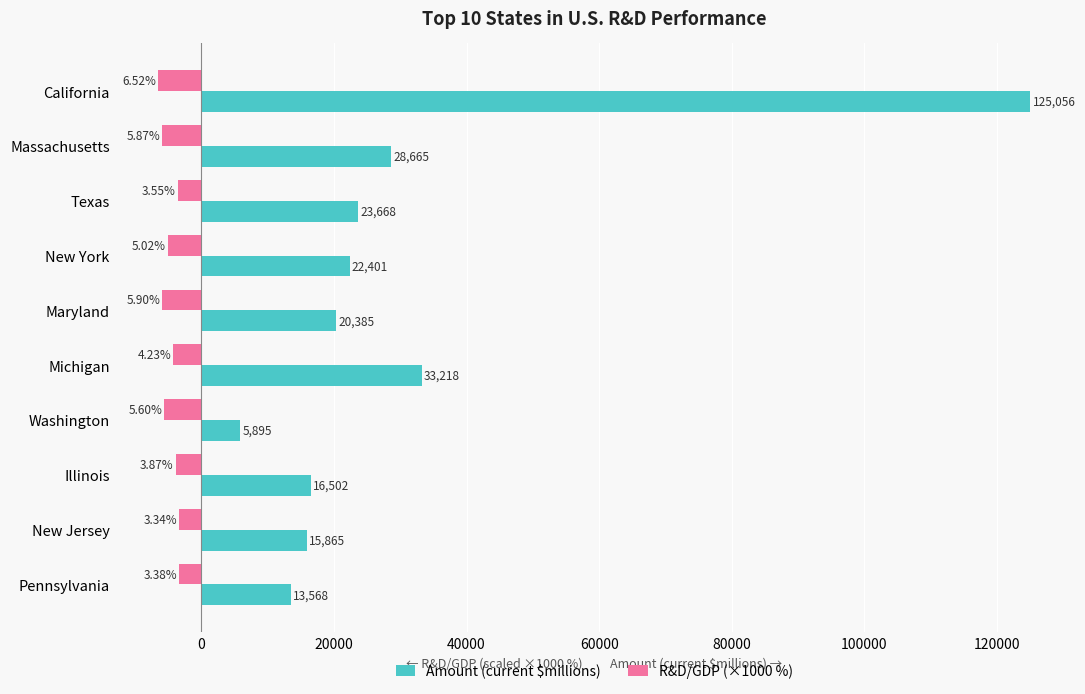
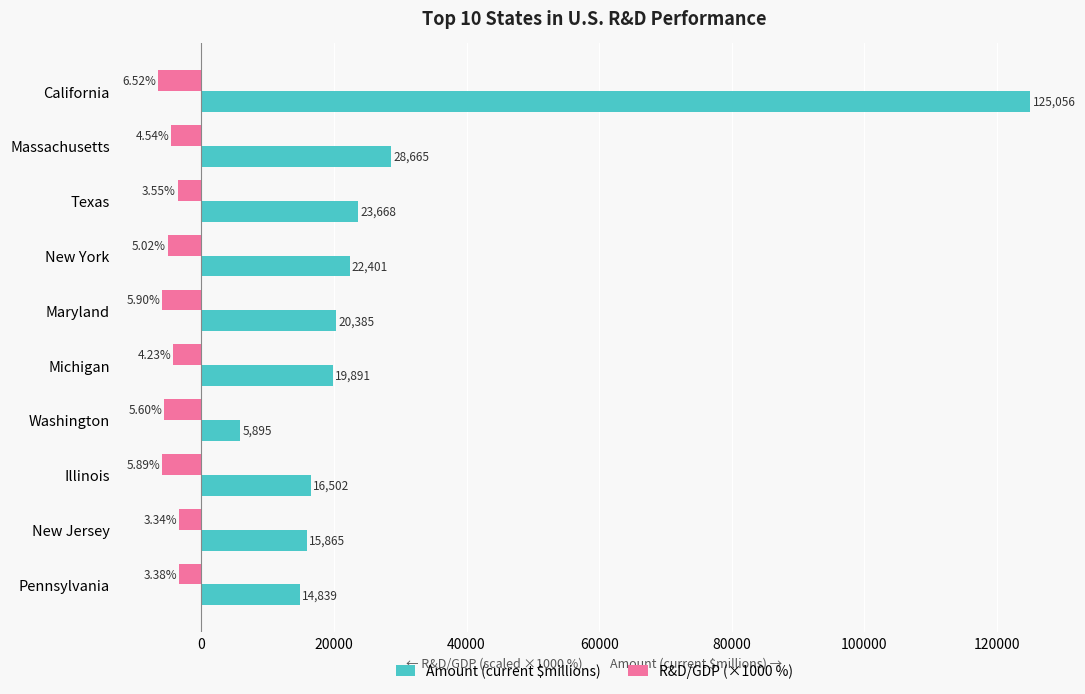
R&D/GDP (×1000 %), Massachusetts: 5.87% -> 4.54%
Amount (current $millions), Michigan: 33,218 -> 19,891
R&D/GDP (×1000 %), Illinois: 3.87% -> 5.89%
Amount (current $millions), Pennsylvania: 13,568 -> 14,839
